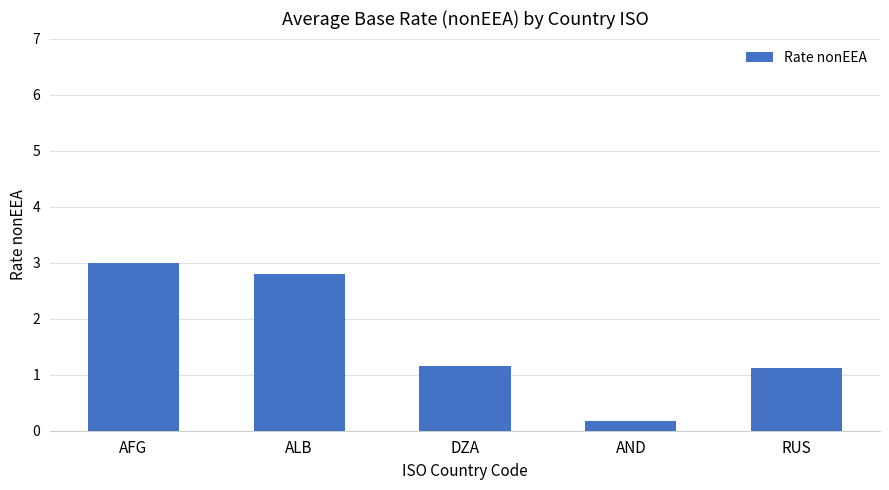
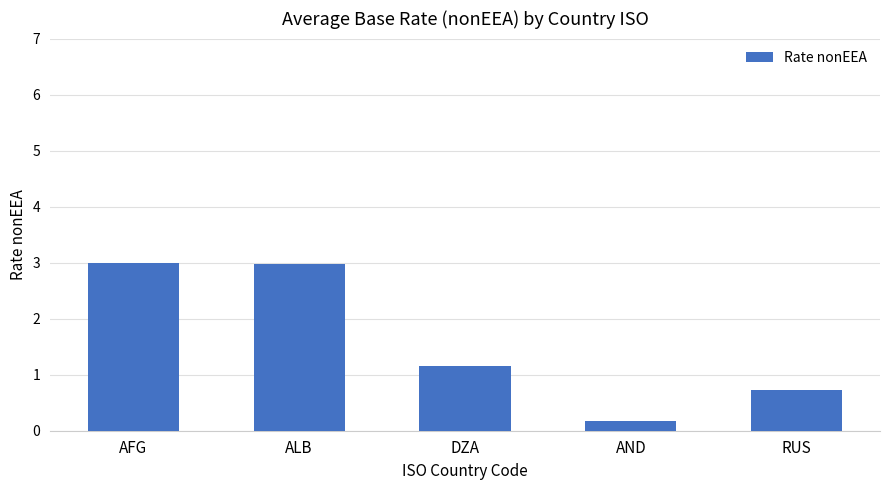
ALB: 2.8 -> 3.0
RUS: 1.1 -> 0.7
